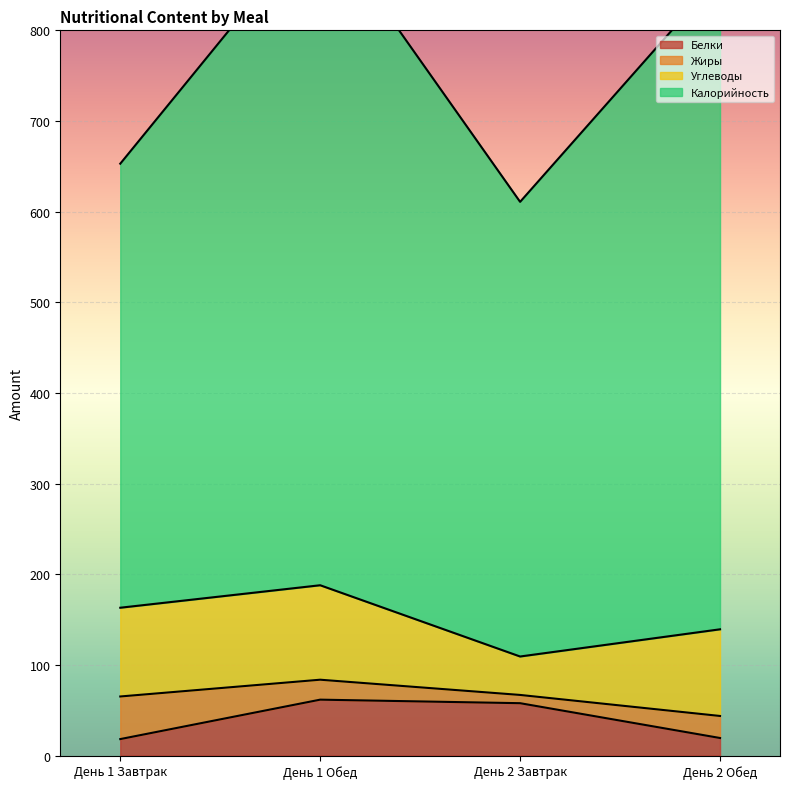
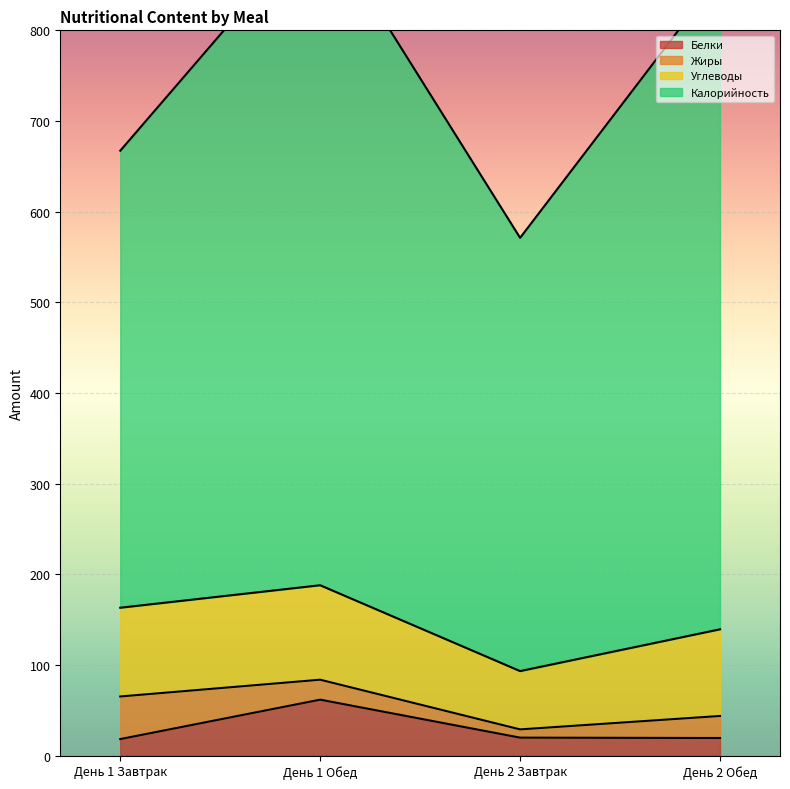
Калорийность, День 1 Завтрак: 490 -> 500
Белки, День 2 Завтрак: 60 -> 20
Углеводы, День 2 Завтрак: 40 -> 60
Калорийность, День 2 Завтрак: 500 -> 480
